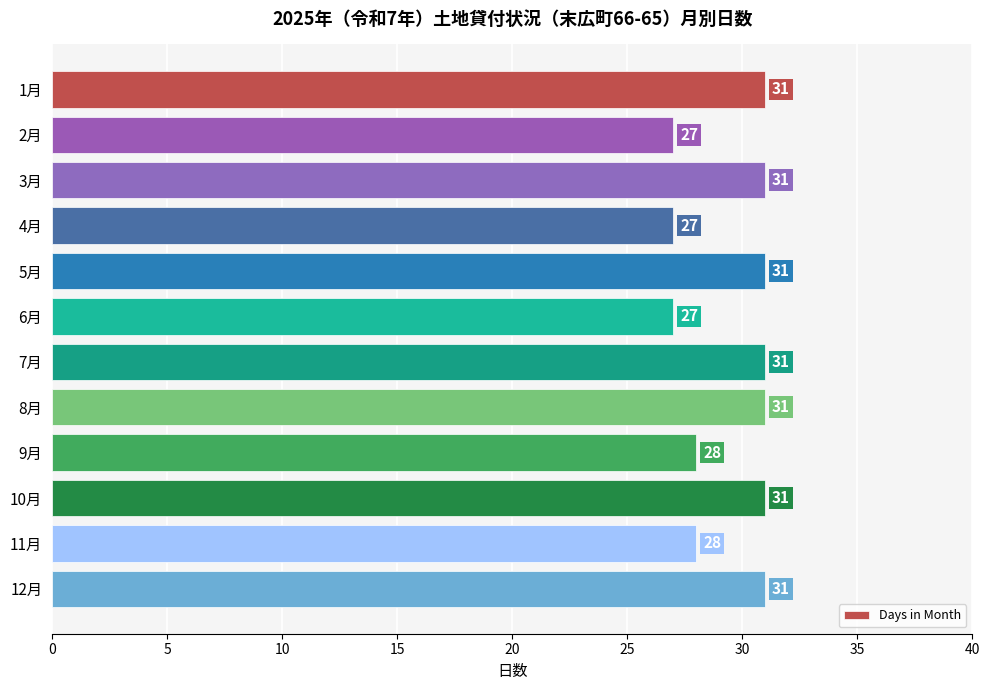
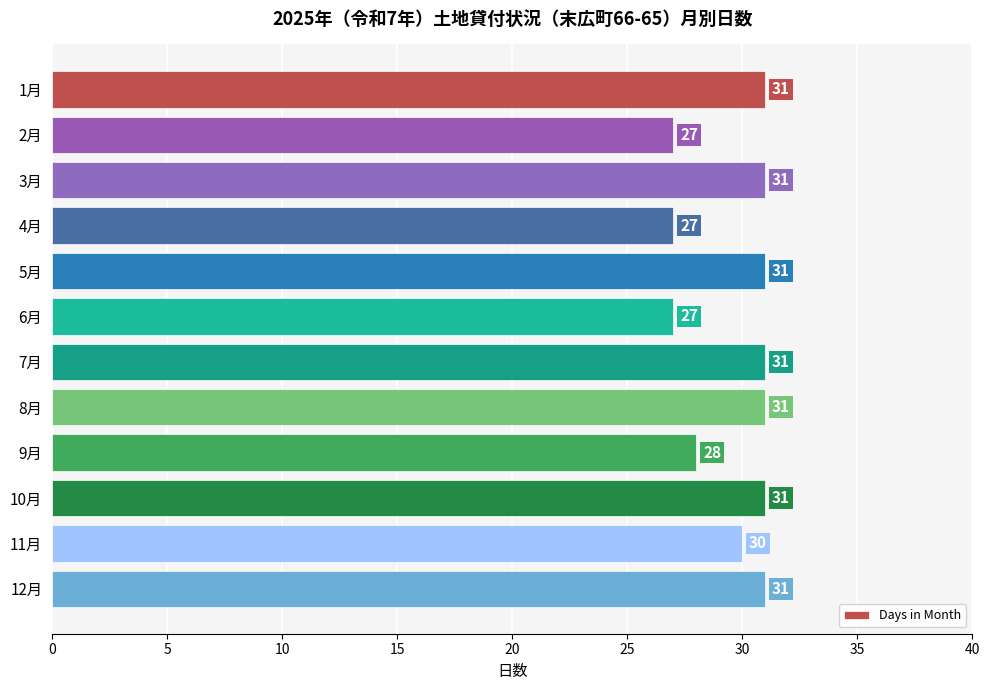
11月: 28 -> 30
